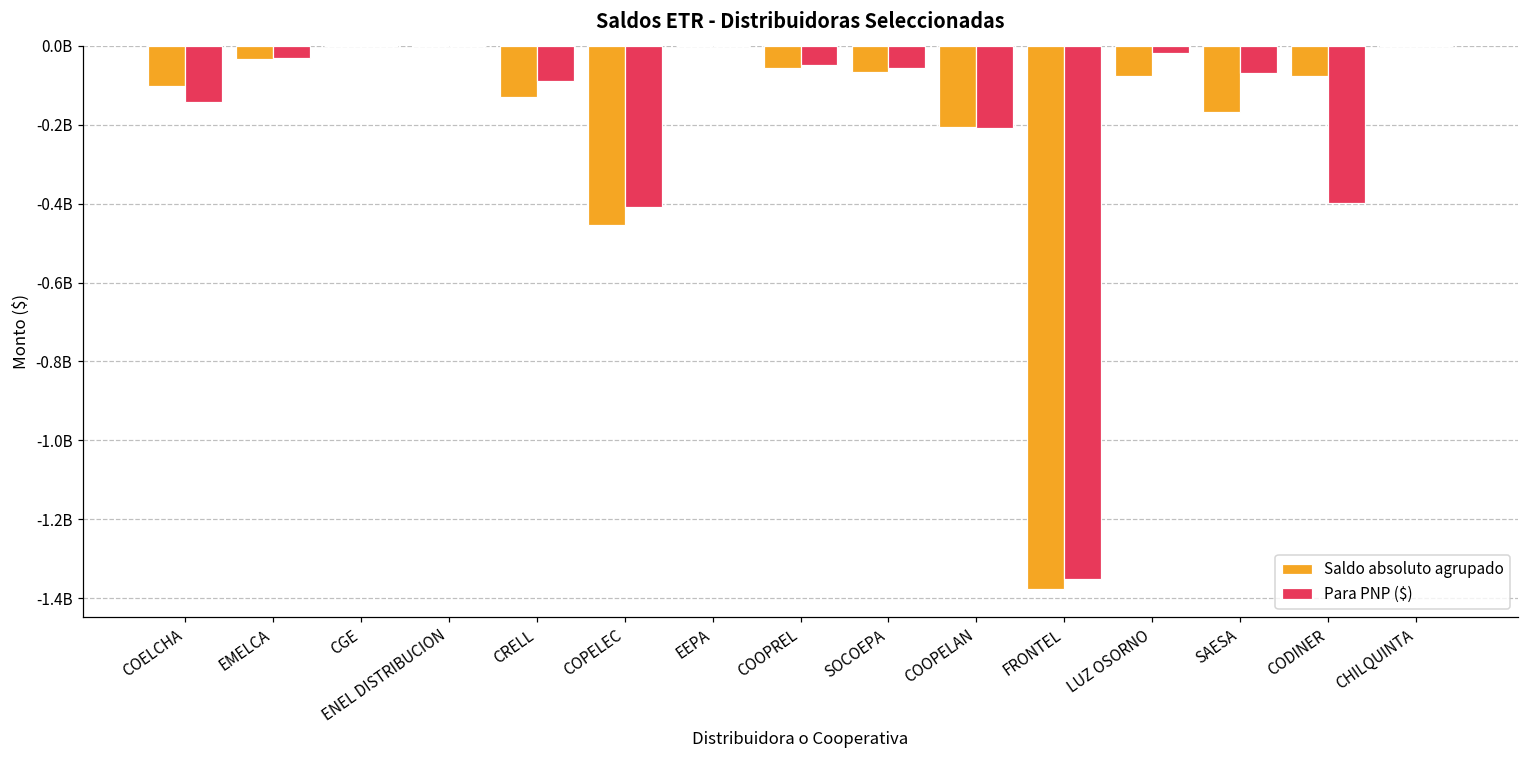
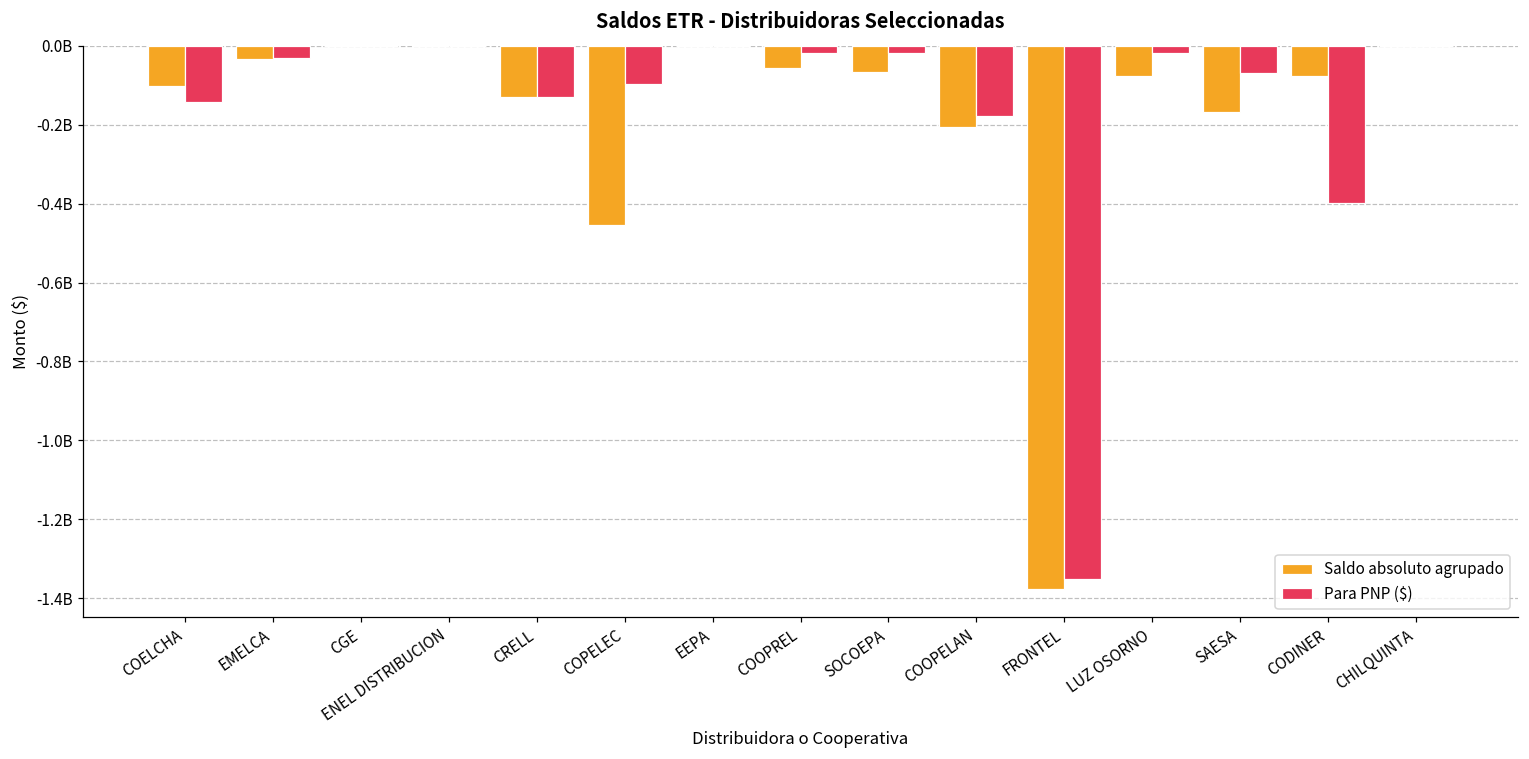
Para PNP ($), CRELL: -90000000 -> -130000000
Para PNP ($), COPELEC: -410000000 -> -100000000
Para PNP ($), COOPREL: -50000000 -> -20000000
Para PNP ($), SOCOEPA: -60000000 -> -20000000
Para PNP ($), COOPELAN: -210000000 -> -180000000
